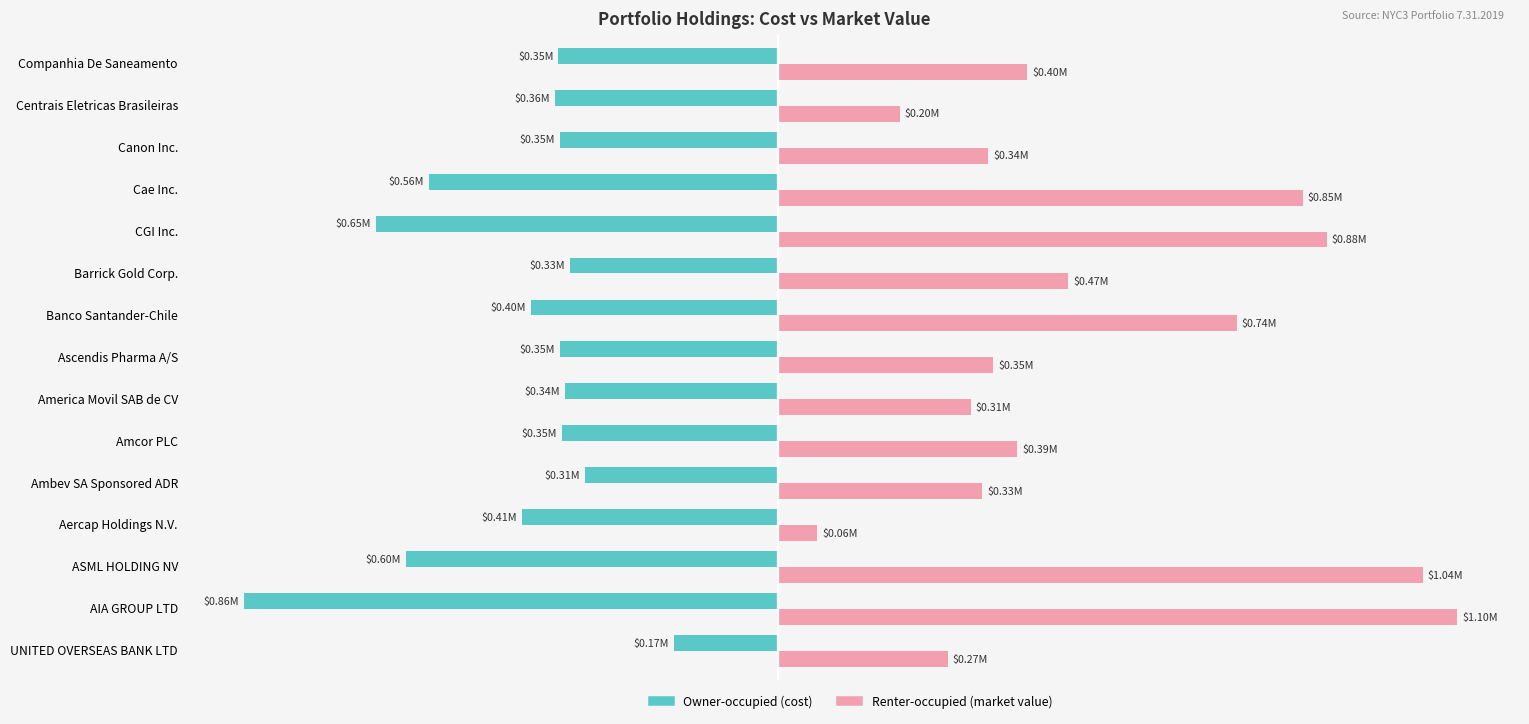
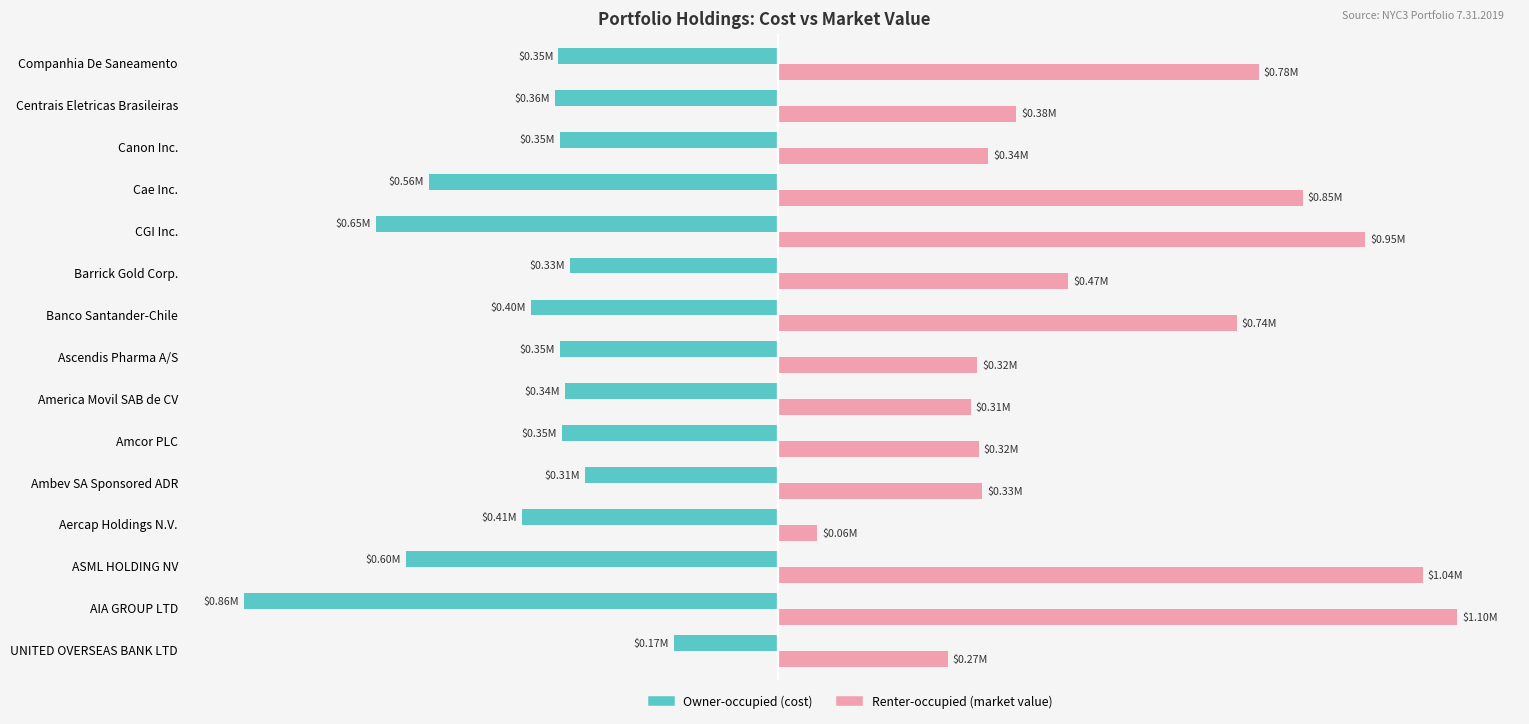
Renter-occupied (market value), Companhia De Saneamento: $0.40M -> $0.78M
Renter-occupied (market value), Centrais Eletricas Brasileiras: $0.20M -> $0.38M
Renter-occupied (market value), CGI Inc.: $0.88M -> $0.95M
Renter-occupied (market value), Ascendis Pharma A/S: $0.35M -> $0.32M
Renter-occupied (market value), Amcor PLC: $0.39M -> $0.32M
